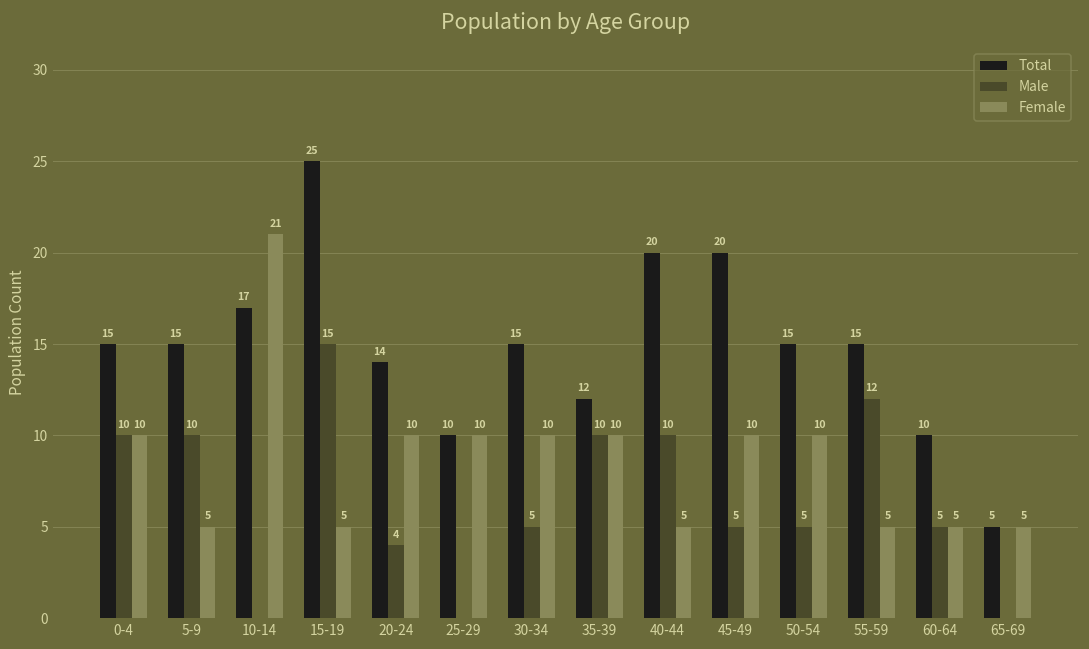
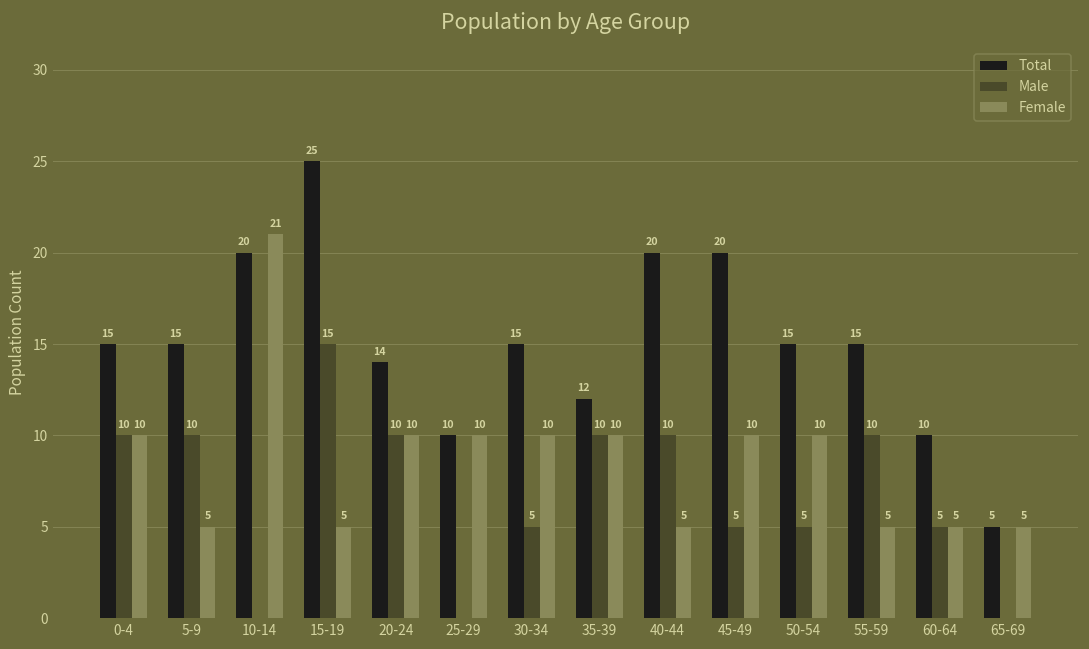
Total, 10-14: 17 -> 20
Male, 20-24: 4 -> 10
Male, 55-59: 12 -> 10
